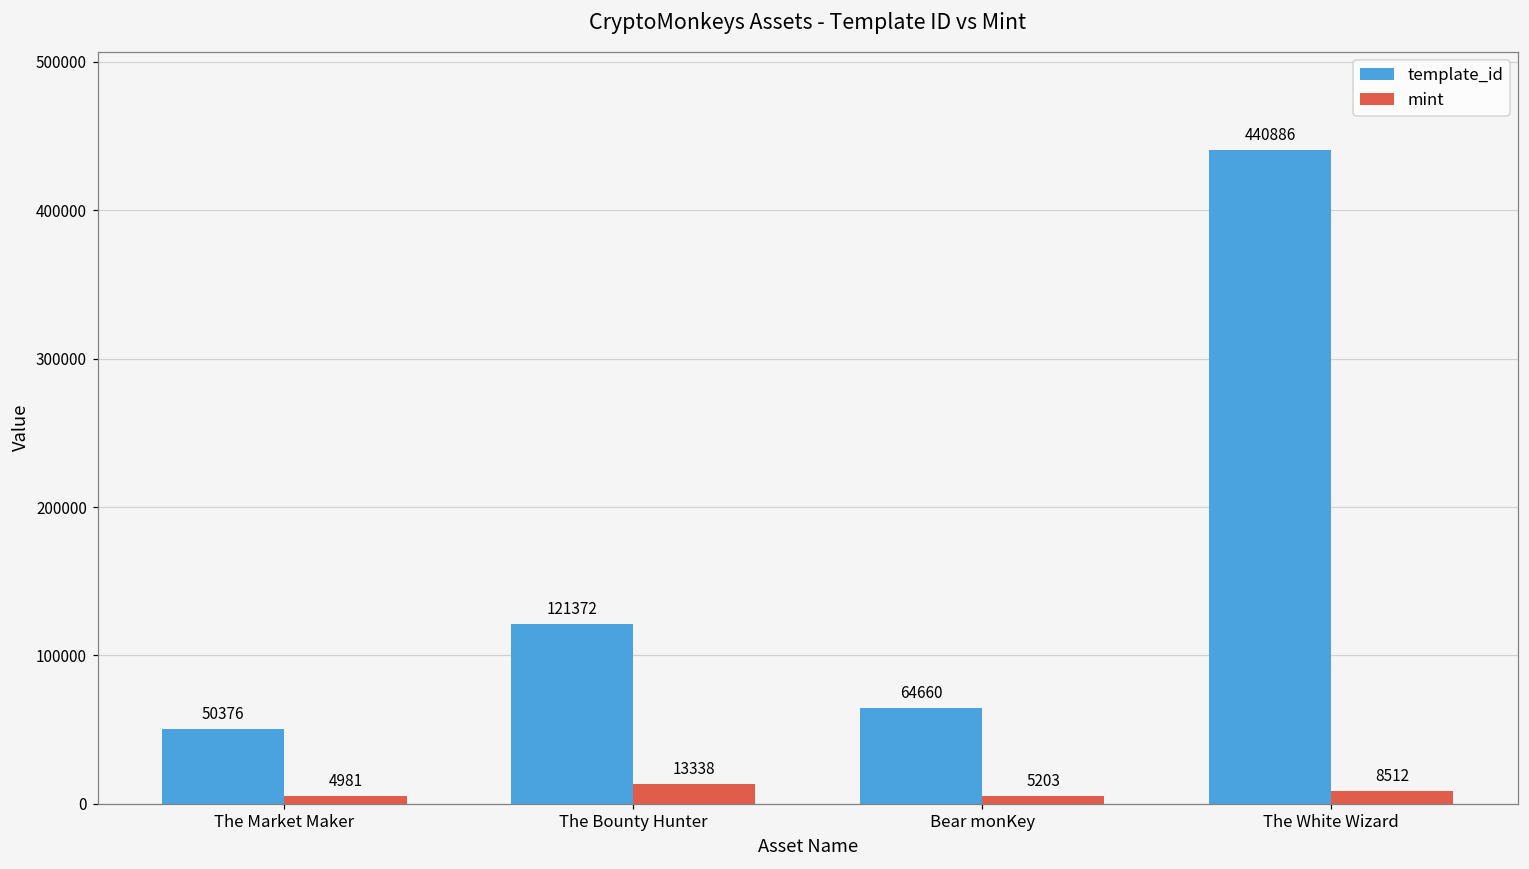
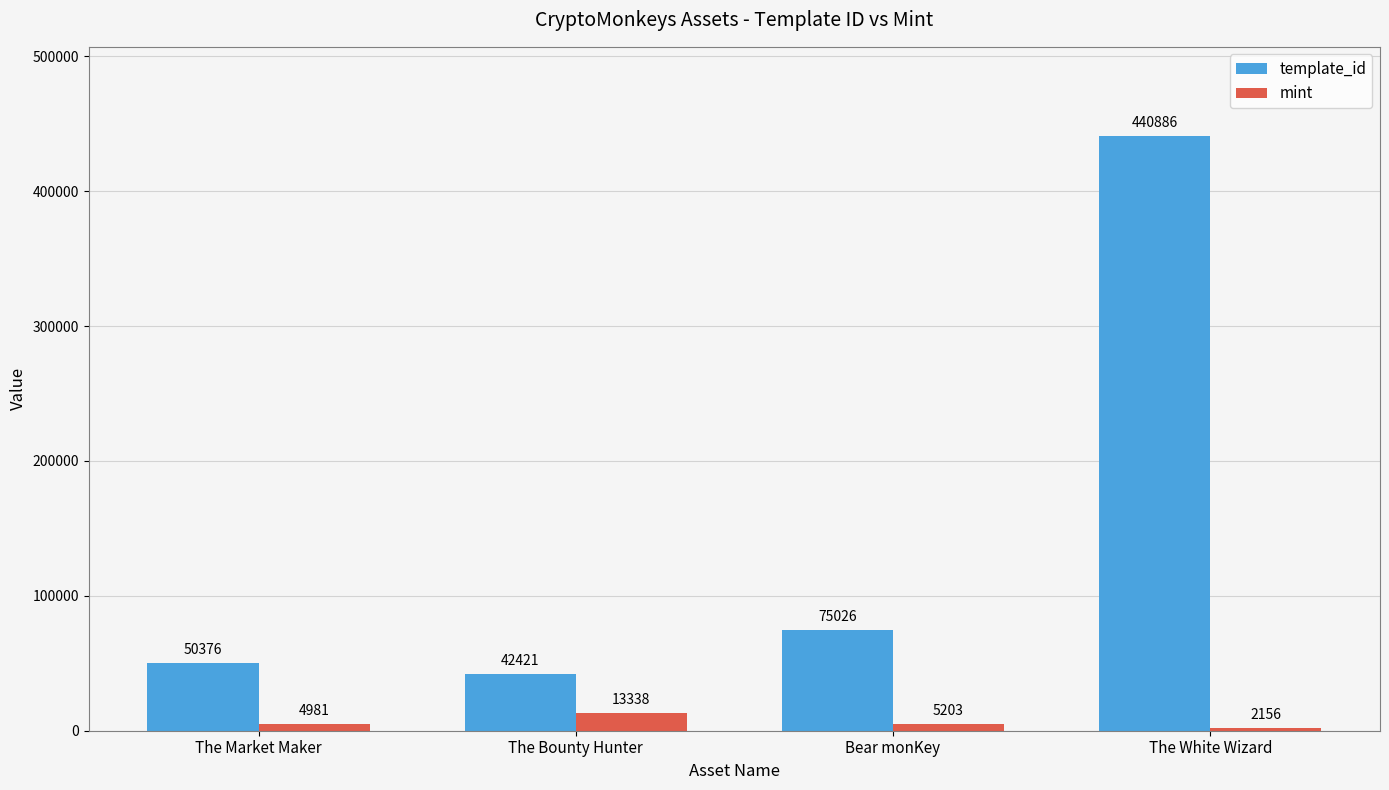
template_id, The Bounty Hunter: 121372 -> 42421
template_id, Bear monKey: 64660 -> 75026
mint, The White Wizard: 8512 -> 2156
